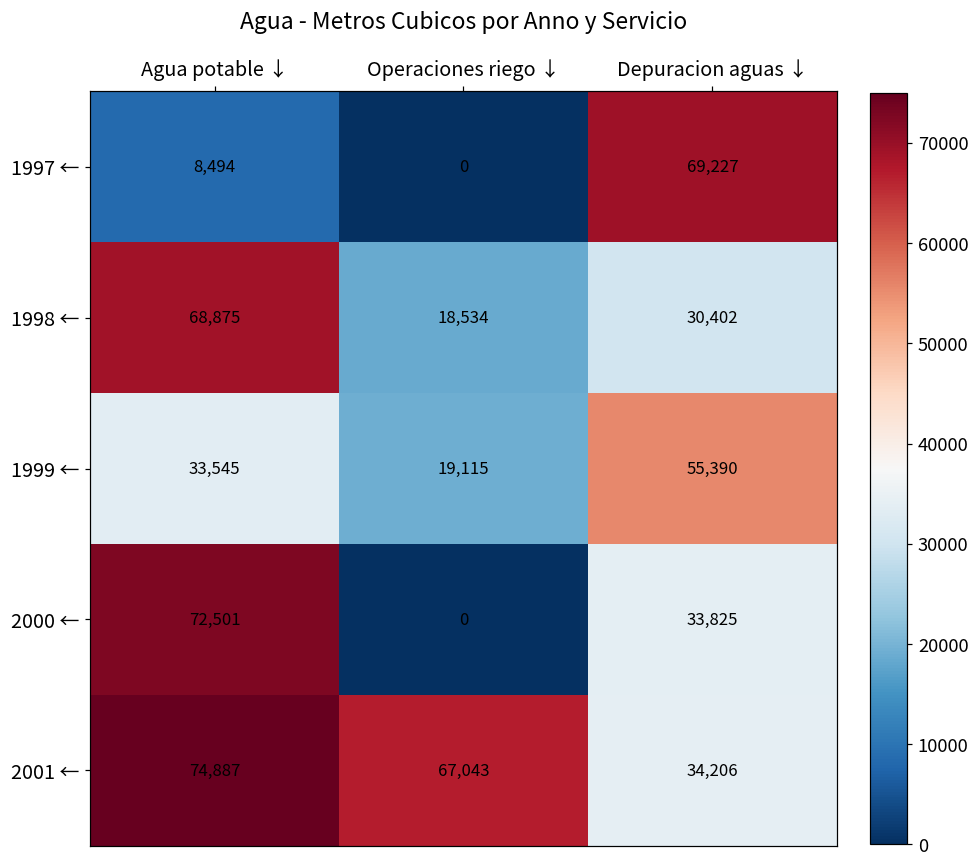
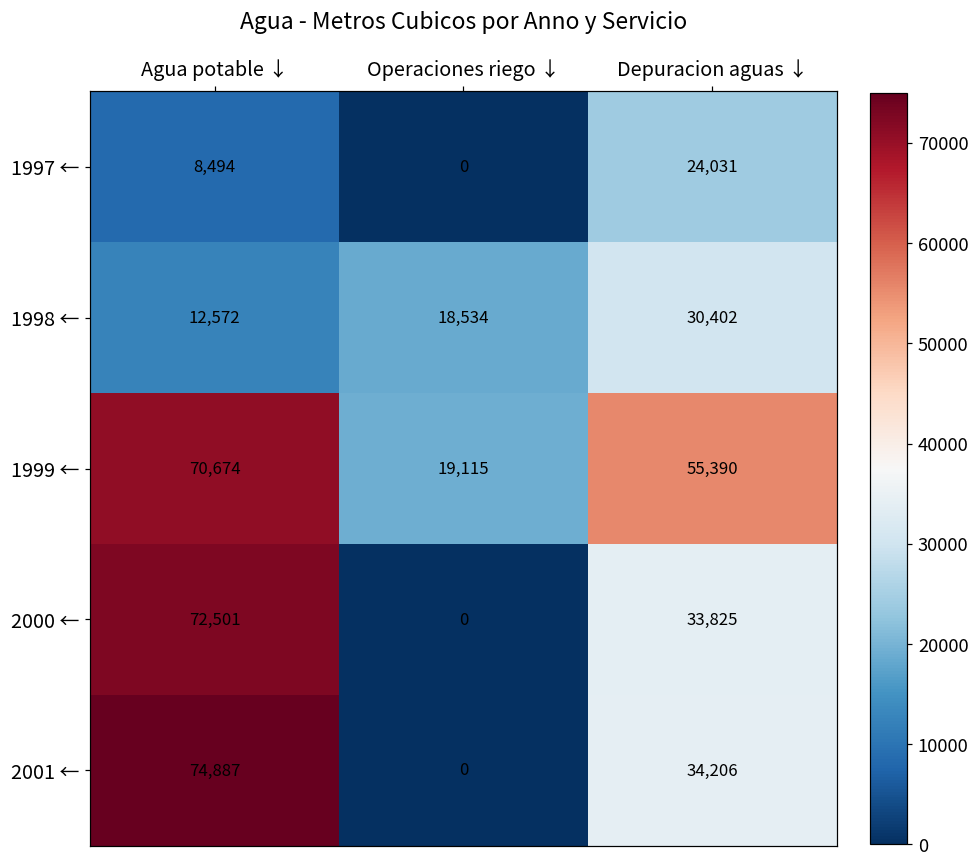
1997 ←, Depuracion aguas ↓: 69,227 -> 24,031
1998 ←, Agua potable ↓: 68,875 -> 12,572
1999 ←, Agua potable ↓: 33,545 -> 70,674
2001 ←, Operaciones riego ↓: 67,043 -> 0
